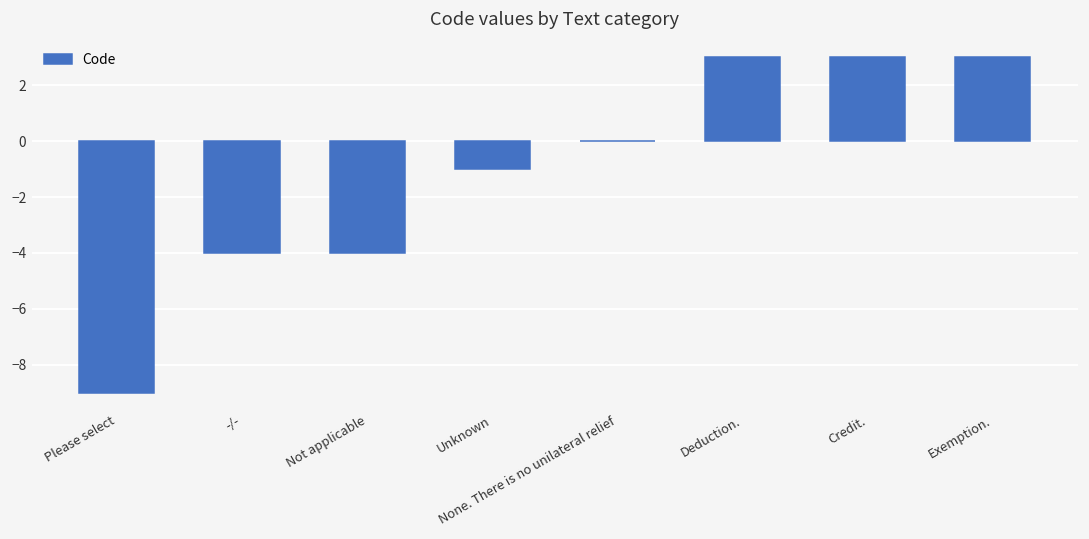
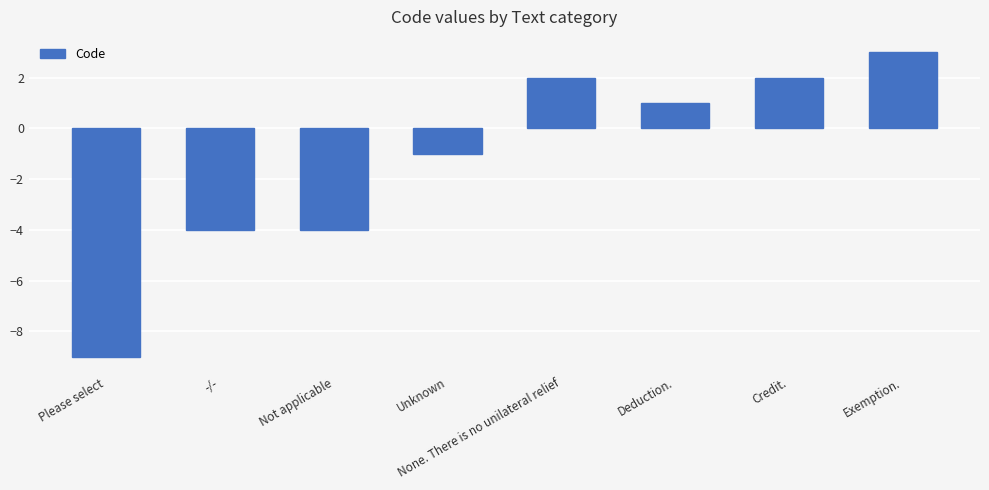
None. There is no unilateral relief: 0 -> 2
Deduction.: 3 -> 1
Credit.: 3 -> 2
